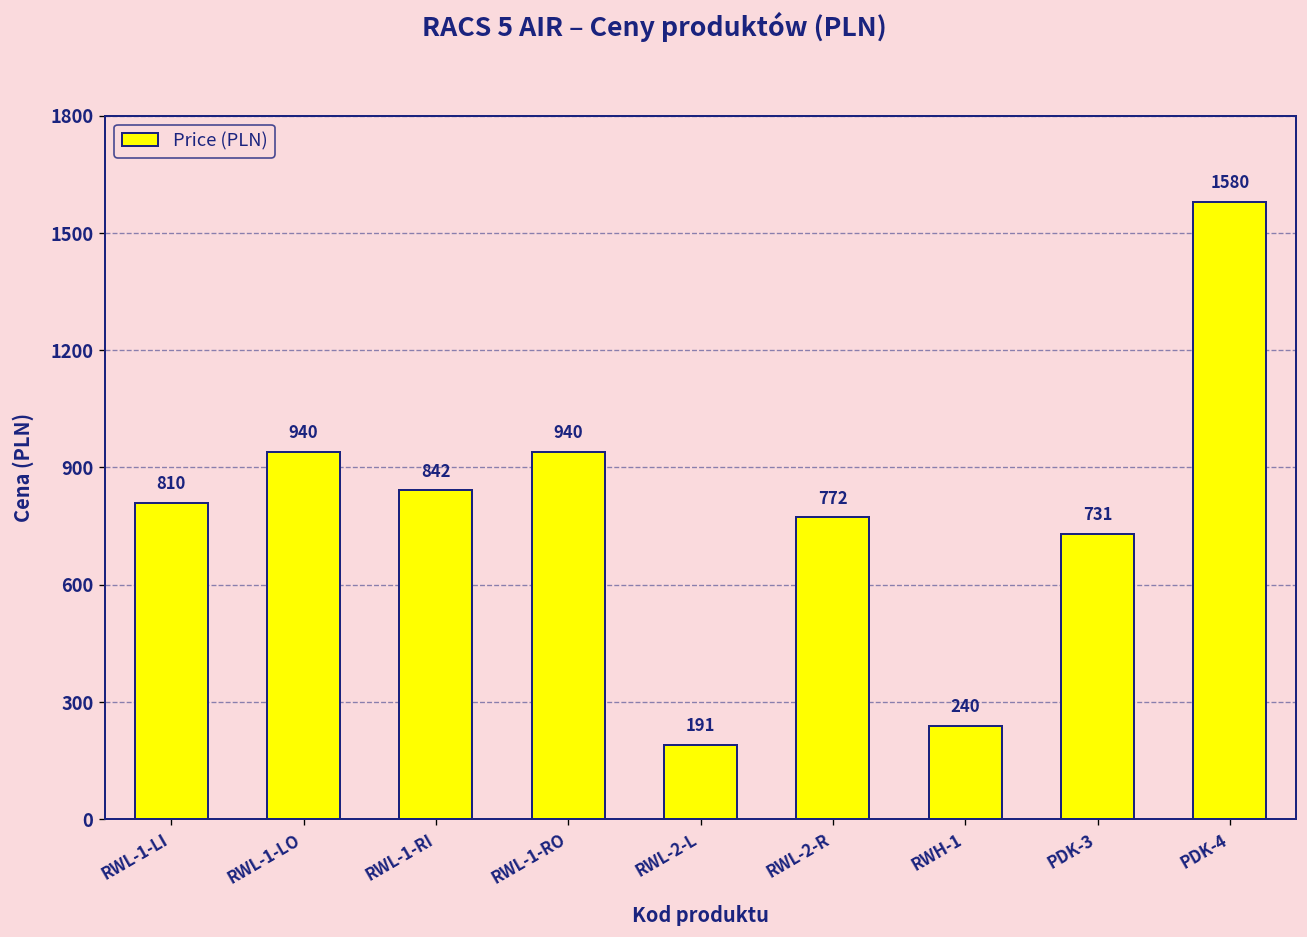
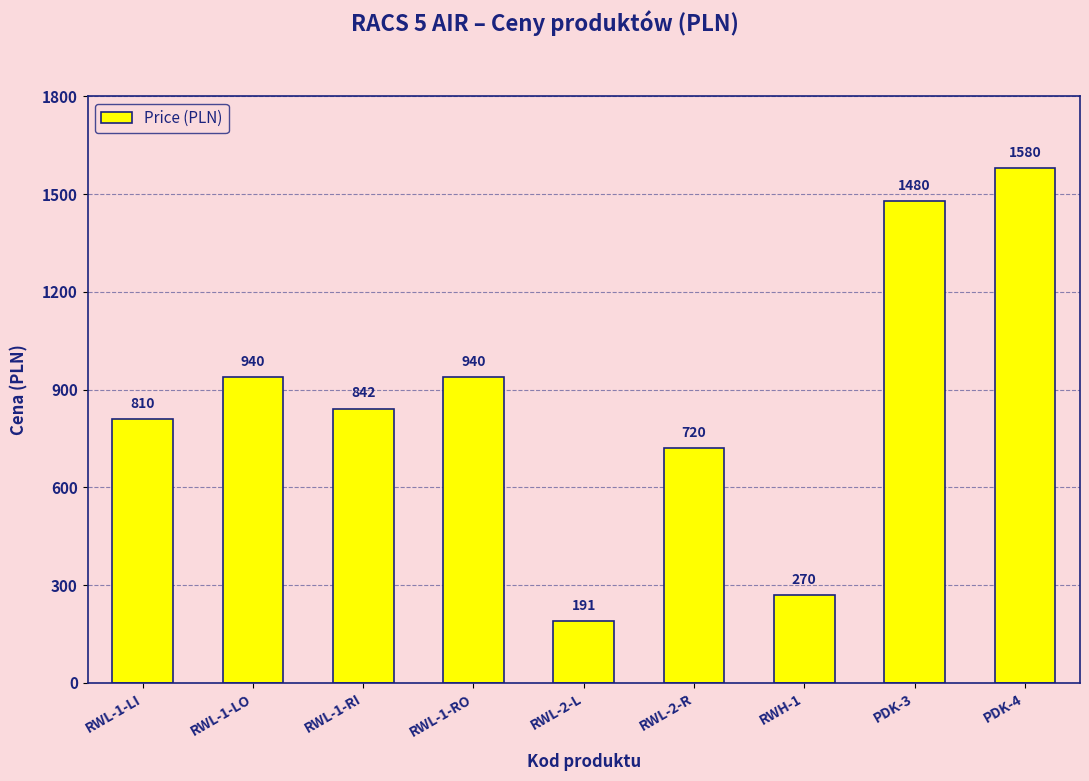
RWL-2-R: 772 -> 720
RWH-1: 240 -> 270
PDK-3: 731 -> 1480
